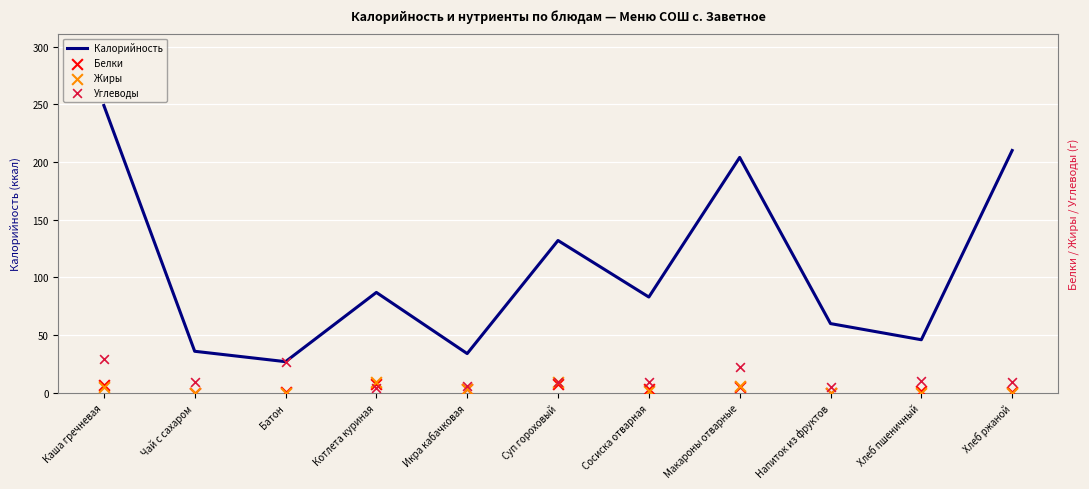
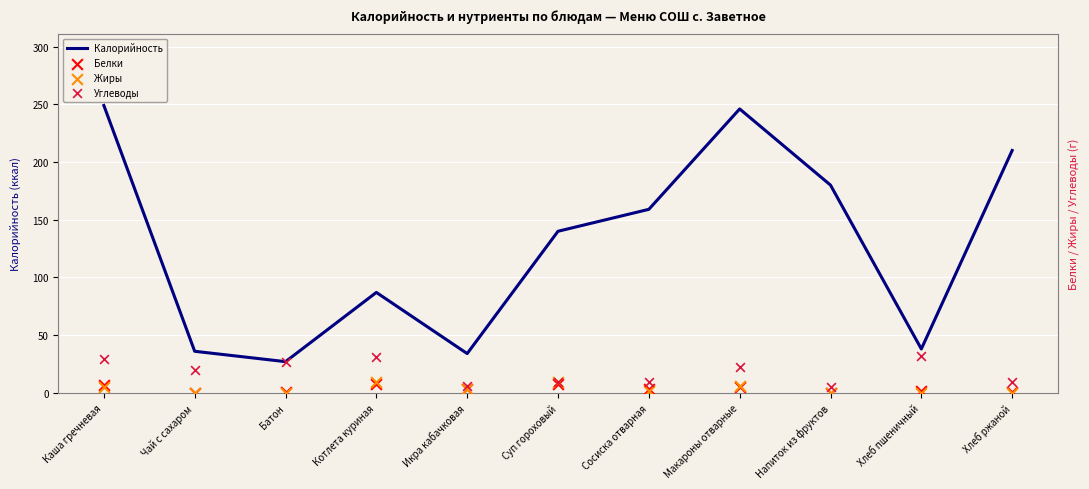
Углеводы, Чай с сахаром: 9 -> 20
Углеводы, Котлета куриная: 4 -> 31
Калорийность, Суп гороховый: 132 -> 140
Калорийность, Сосиска отварная: 83 -> 159
Калорийность, Макароны отварные: 204 -> 246
Калорийность, Напиток из фруктов: 60 -> 180
Калорийность, Хлеб пшеничный: 46 -> 38
Углеводы, Хлеб пшеничный: 10 -> 32
